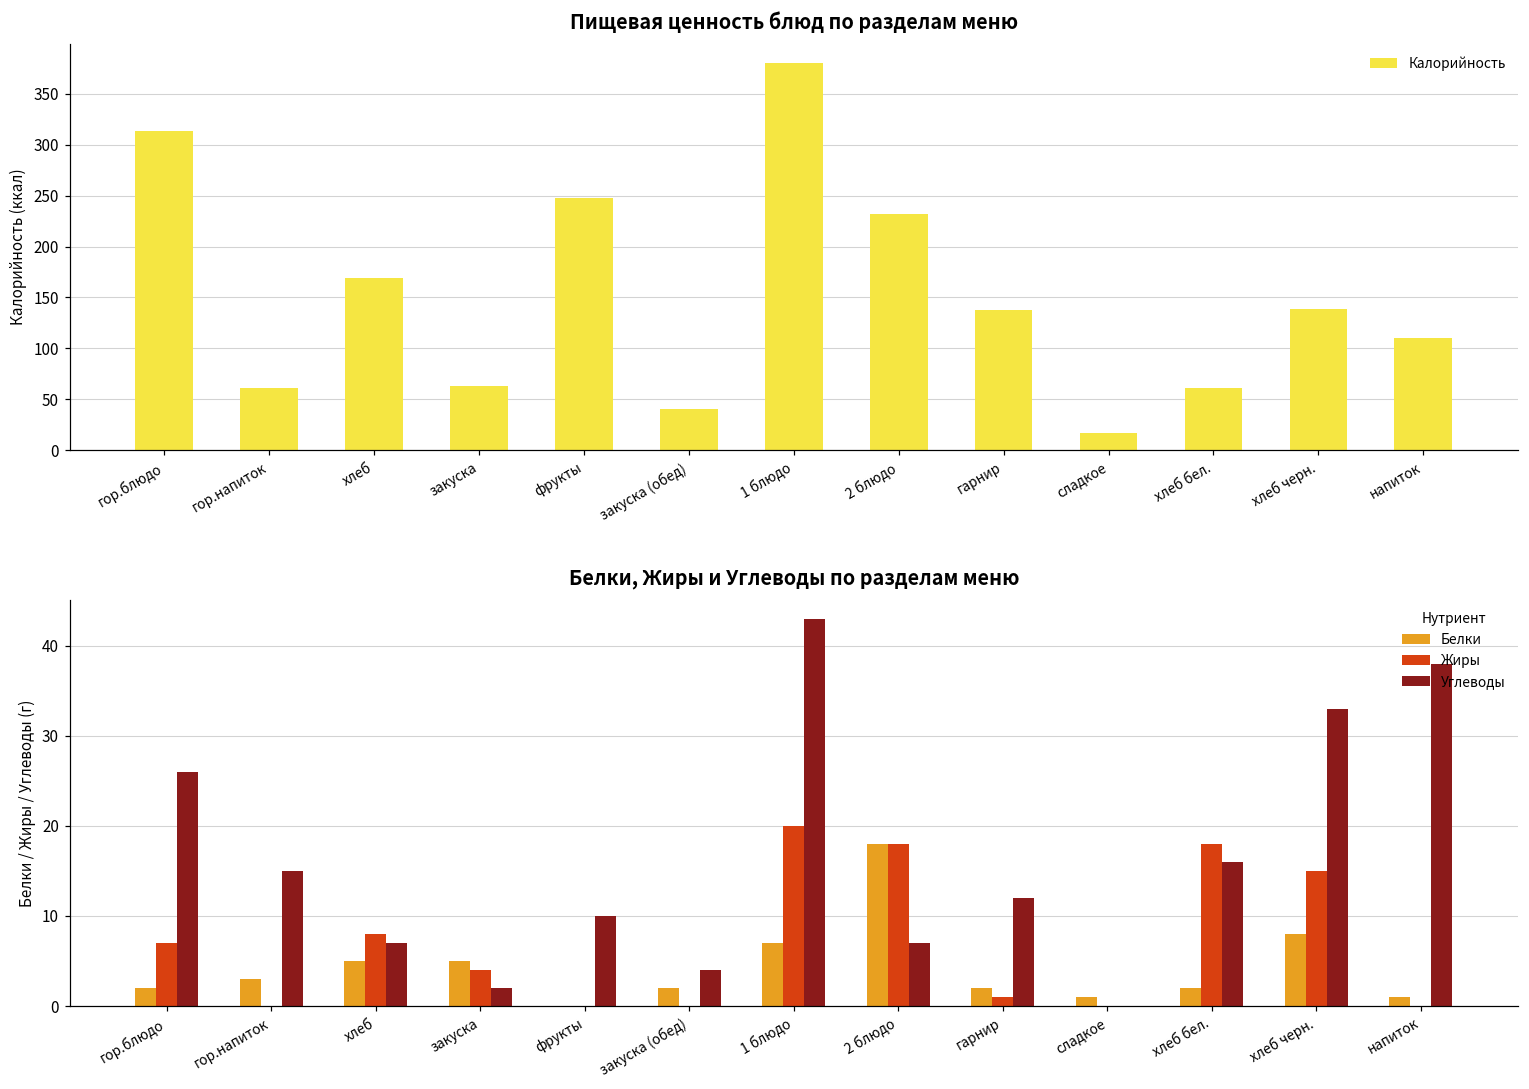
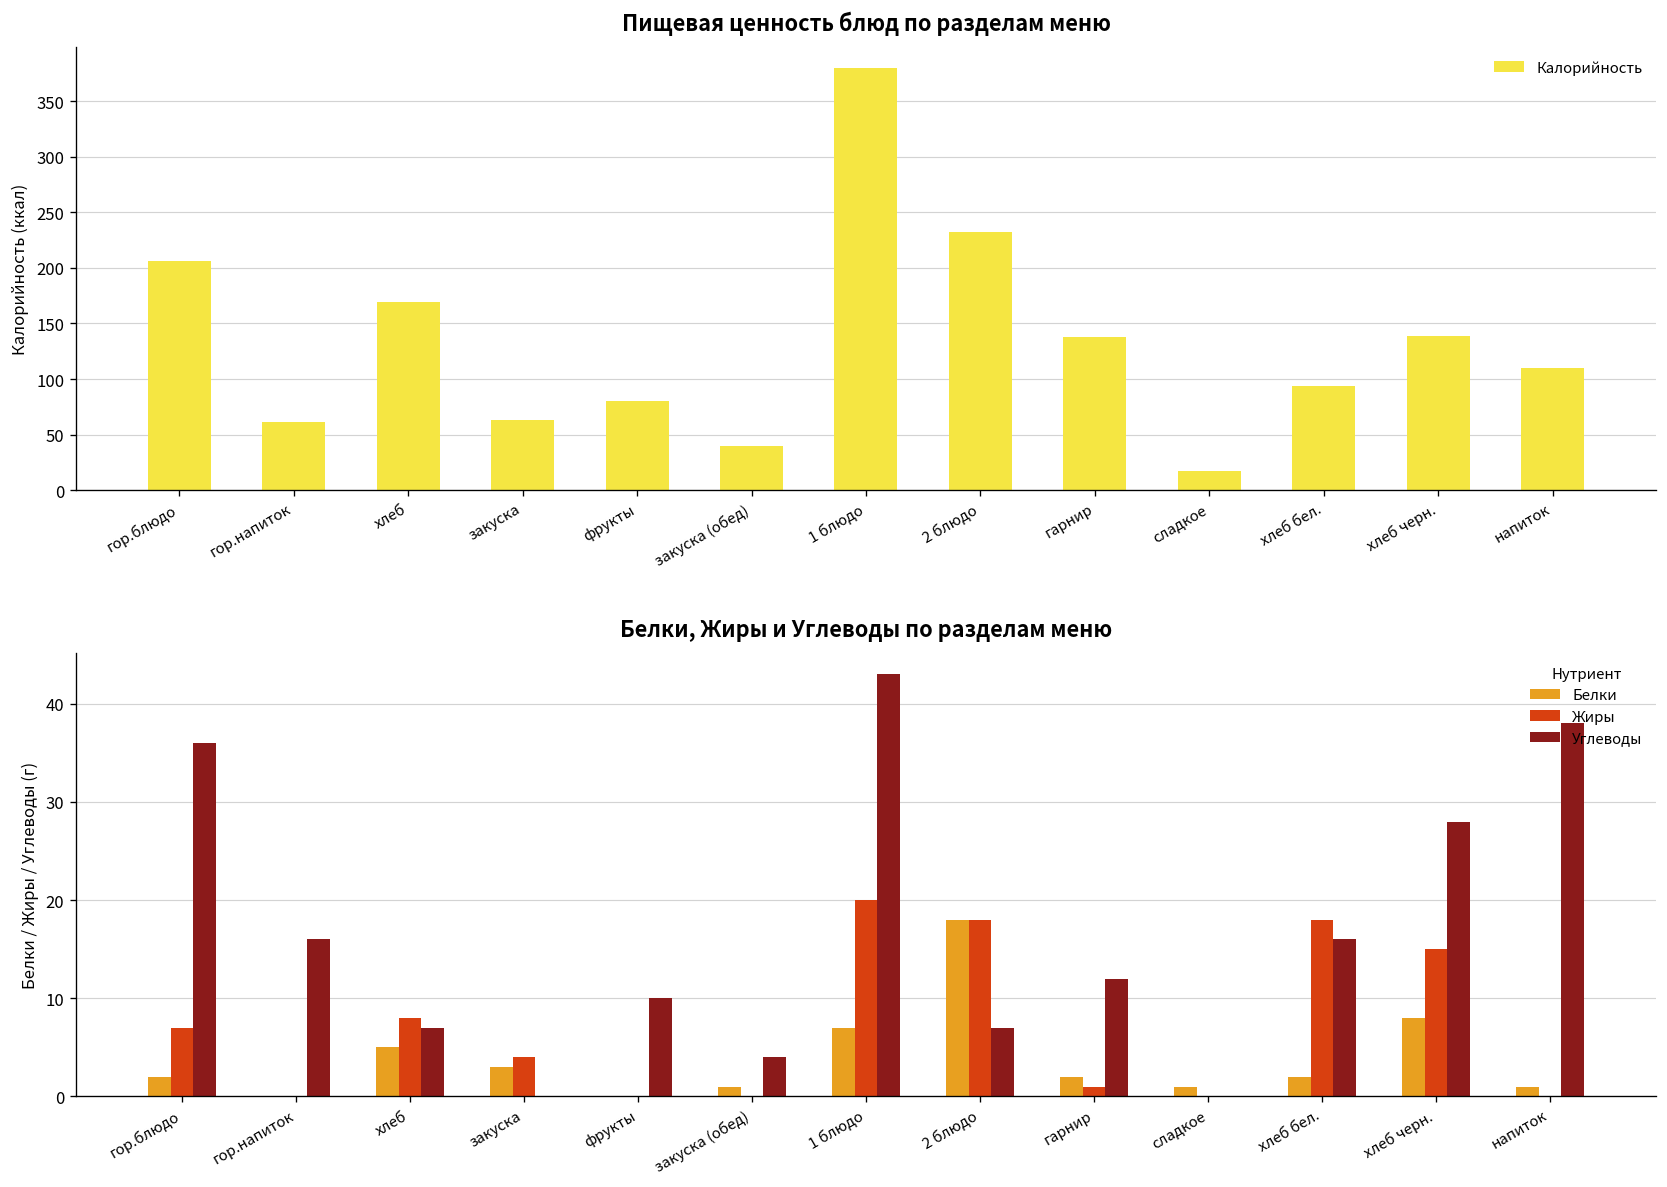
Пищевая ценность блюд по разделам меню, гор.блюдо: 310 -> 210
Пищевая ценность блюд по разделам меню, фрукты: 250 -> 80
Пищевая ценность блюд по разделам меню, хлеб бел.: 60 -> 90
Белки, Жиры и Углеводы по разделам меню, Углеводы, гор.блюдо: 26 -> 36
Белки, Жиры и Углеводы по разделам меню, Белки, гор.напиток: 3 -> 0
Белки, Жиры и Углеводы по разделам меню, Углеводы, гор.напиток: 15 -> 16
Белки, Жиры и Углеводы по разделам меню, Белки, закуска: 5 -> 3
Белки, Жиры и Углеводы по разделам меню, Углеводы, закуска: 2 -> 0
Белки, Жиры и Углеводы по разделам меню, Белки, закуска (обед): 2 -> 1
Белки, Жиры и Углеводы по разделам меню, Углеводы, хлеб черн.: 33 -> 28
